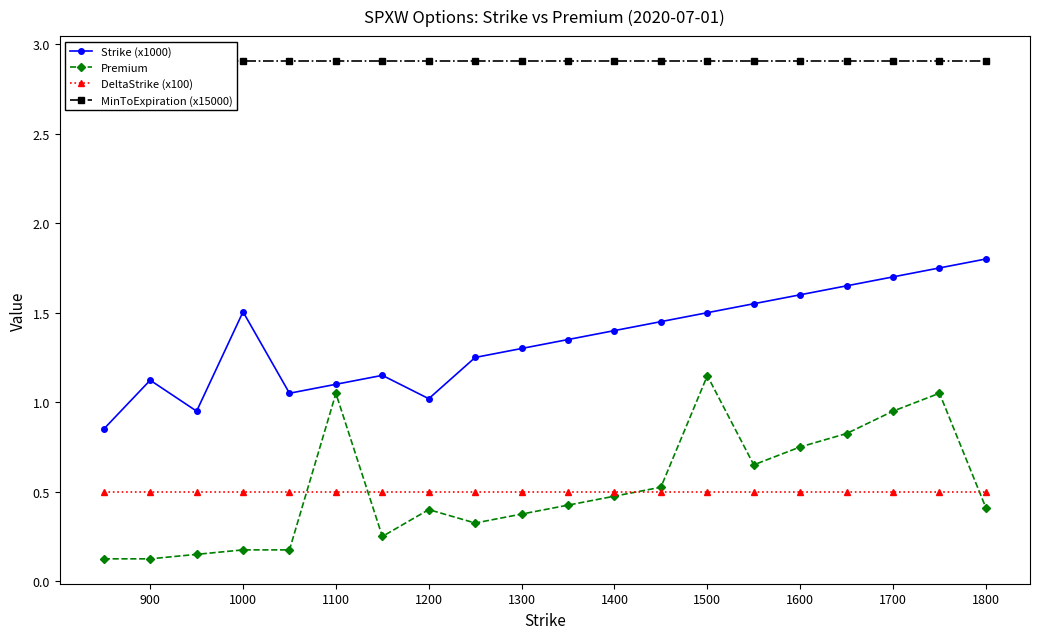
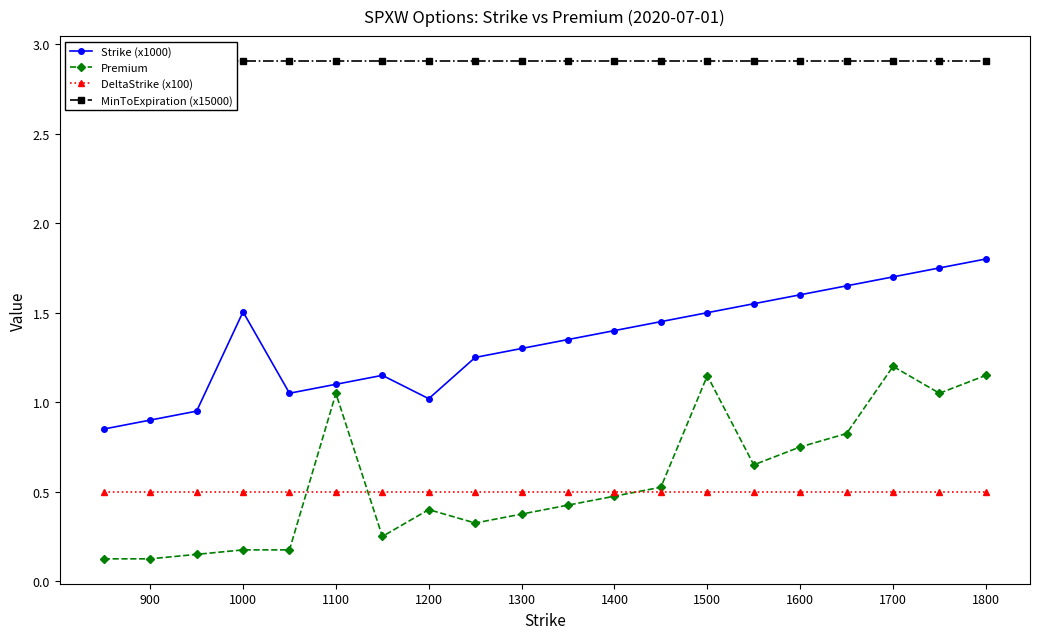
Strike (x1000), 900: 1.12 -> 0.90
Premium, 1700: 0.95 -> 1.20
Premium, 1800: 0.41 -> 1.15
